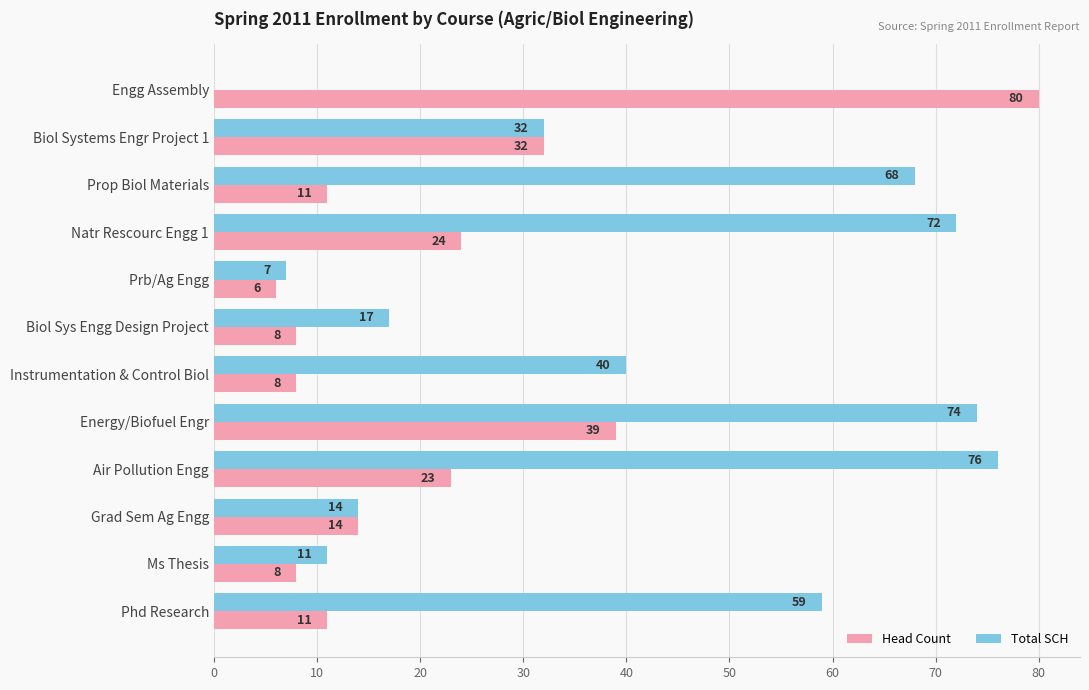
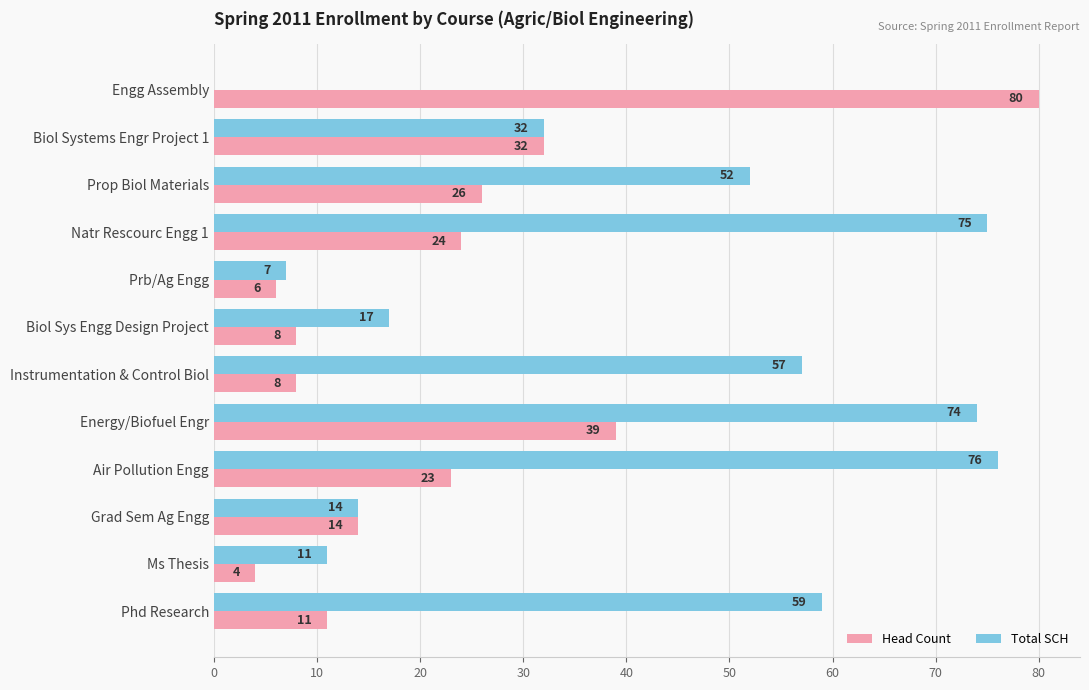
Total SCH, Prop Biol Materials: 68 -> 52
Head Count, Prop Biol Materials: 11 -> 26
Total SCH, Natr Rescourc Engg 1: 72 -> 75
Total SCH, Instrumentation & Control Biol: 40 -> 57
Head Count, Ms Thesis: 8 -> 4
